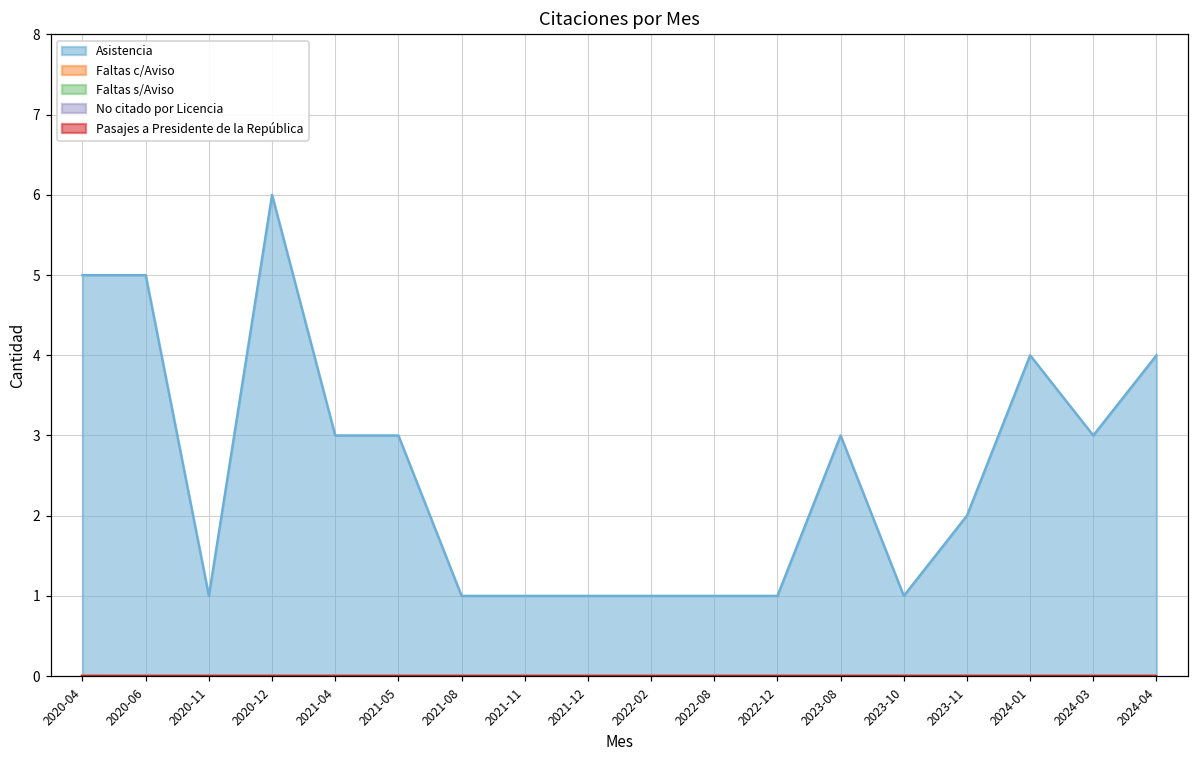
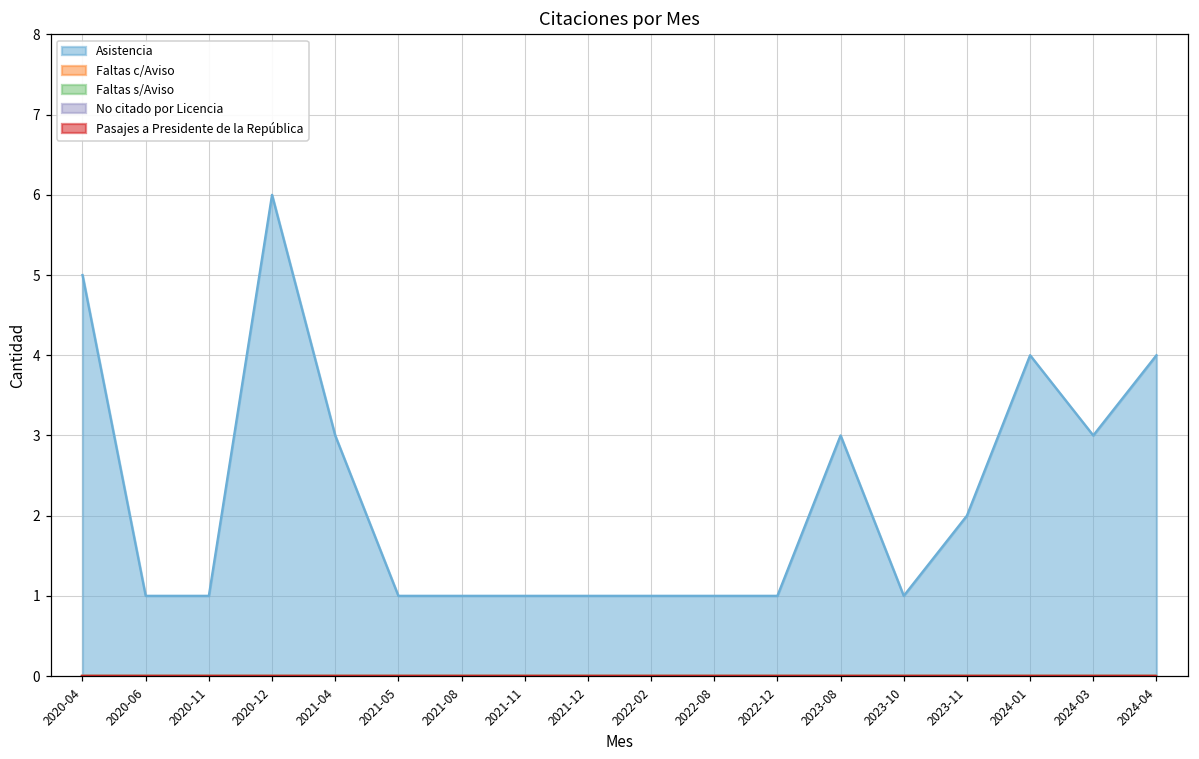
Asistencia, 2020-06: 5 -> 1
Asistencia, 2021-05: 3 -> 1
